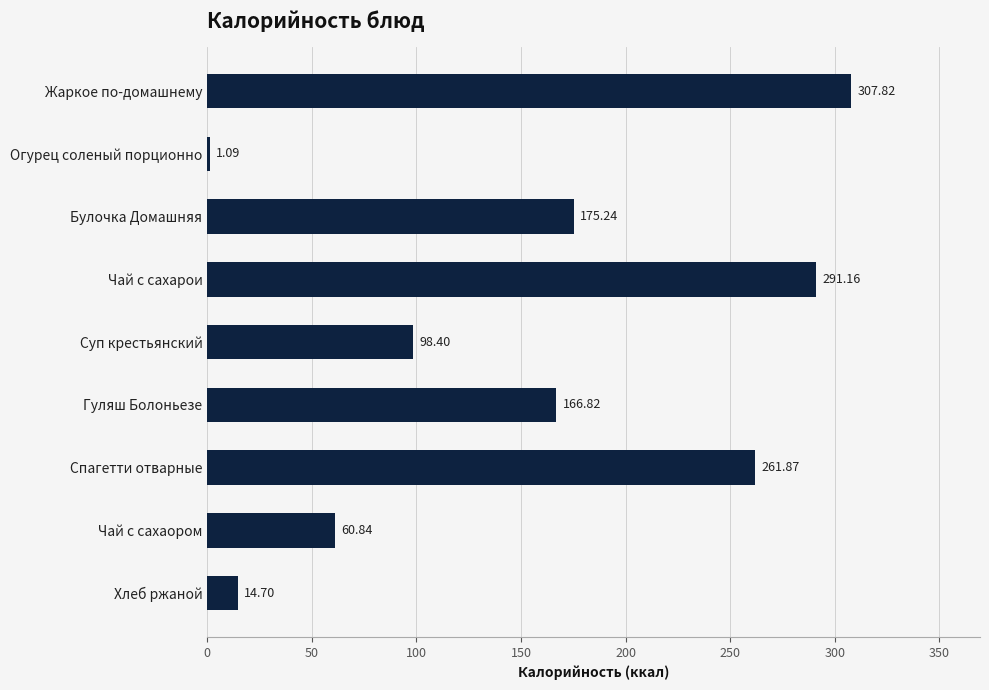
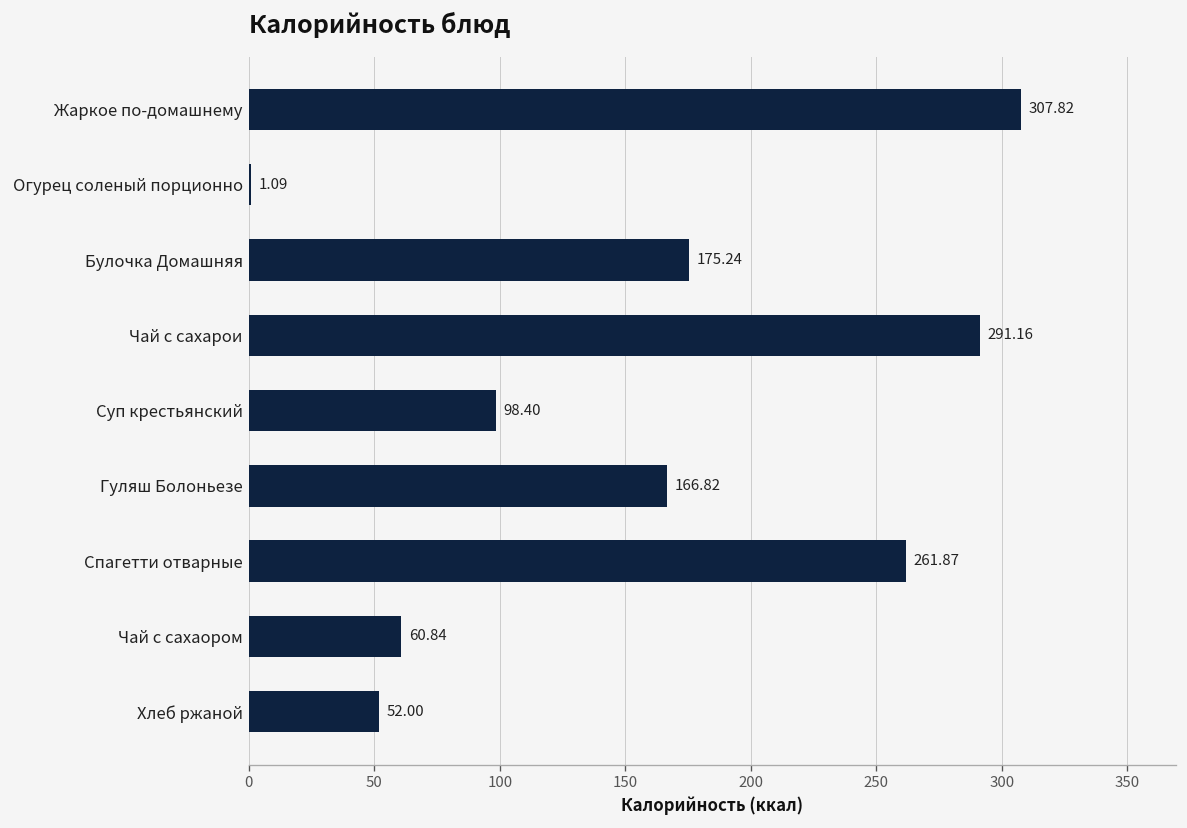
Хлеб ржаной: 14.70 -> 52.00
